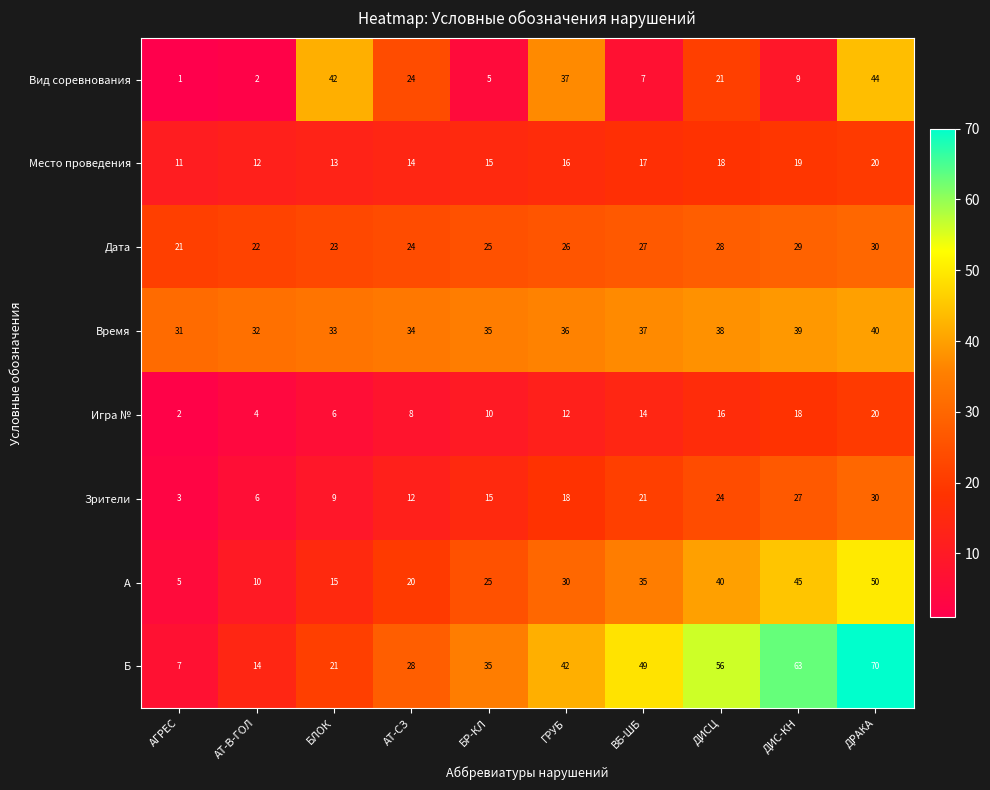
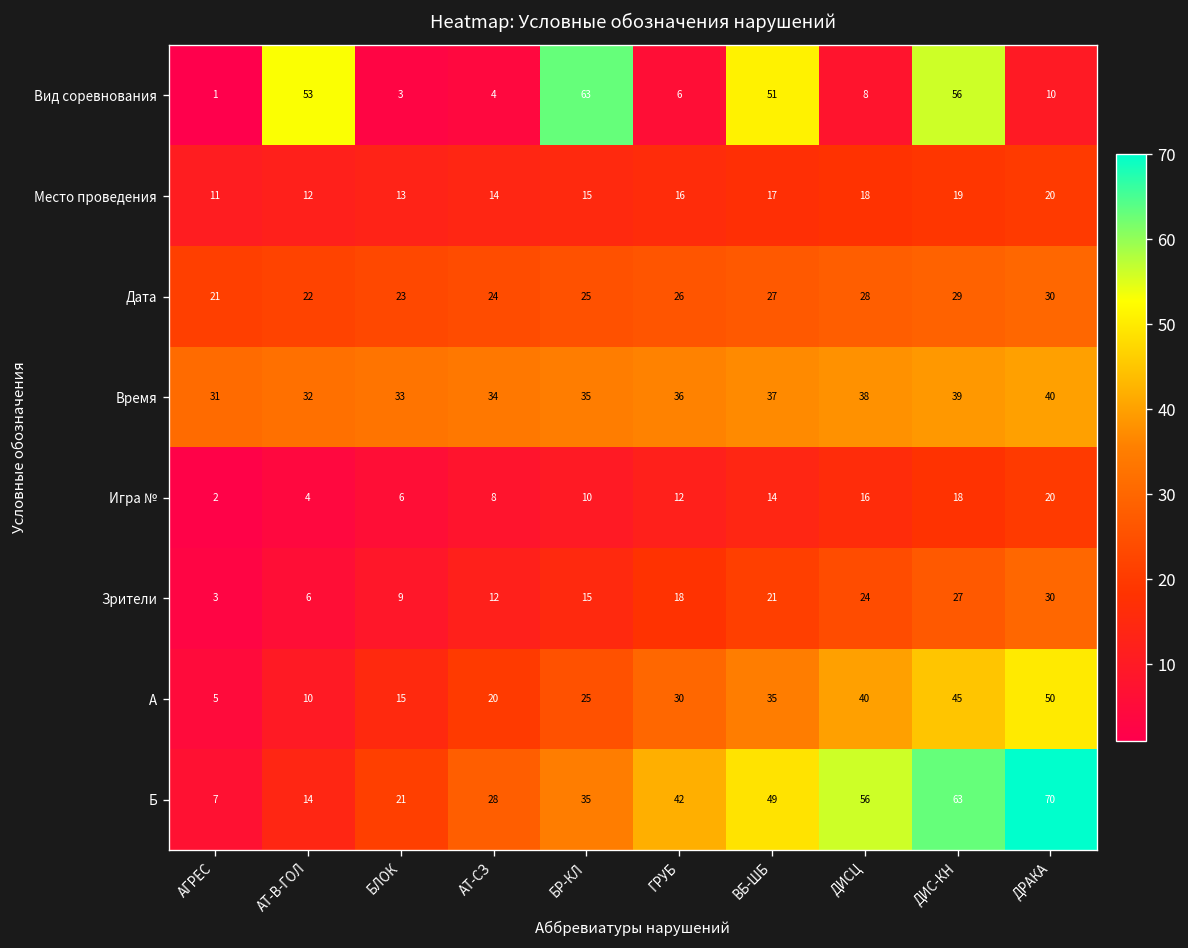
Вид соревнования, АТ-В-ГОЛ: 2 -> 53
Вид соревнования, БЛОК: 42 -> 3
Вид соревнования, АТ-СЗ: 24 -> 4
Вид соревнования, БР-КЛ: 5 -> 63
Вид соревнования, ГРУБ: 37 -> 6
Вид соревнования, ВБ-ШБ: 7 -> 51
Вид соревнования, ДИСЦ: 21 -> 8
Вид соревнования, ДИС-КН: 9 -> 56
Вид соревнования, ДРАКА: 44 -> 10
